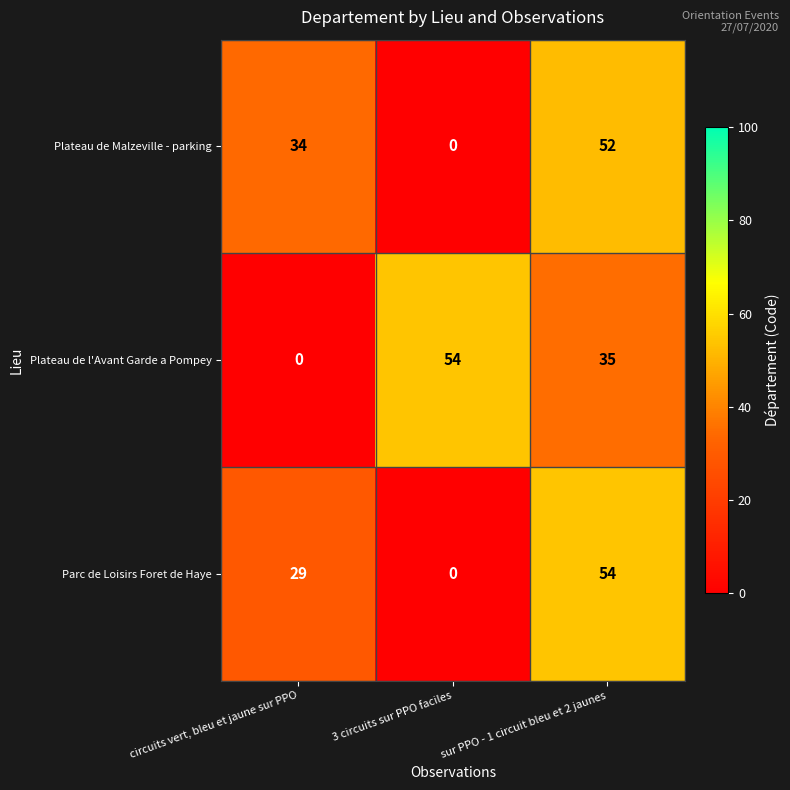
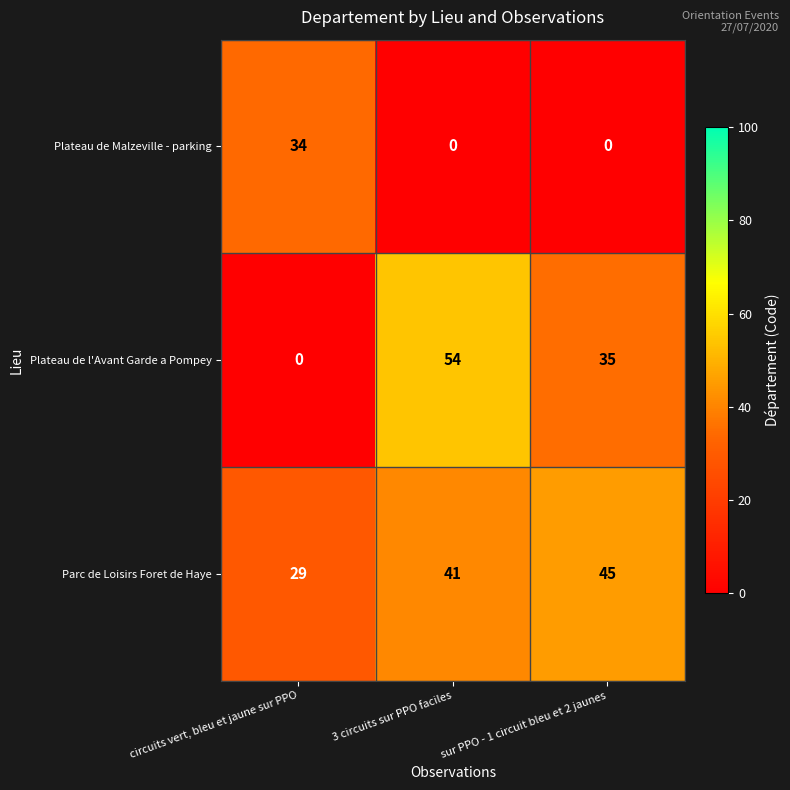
Plateau de Malzeville - parking, sur PPO - 1 circuit bleu et 2 jaunes: 52 -> 0
Parc de Loisirs Foret de Haye, 3 circuits sur PPO faciles: 0 -> 41
Parc de Loisirs Foret de Haye, sur PPO - 1 circuit bleu et 2 jaunes: 54 -> 45
